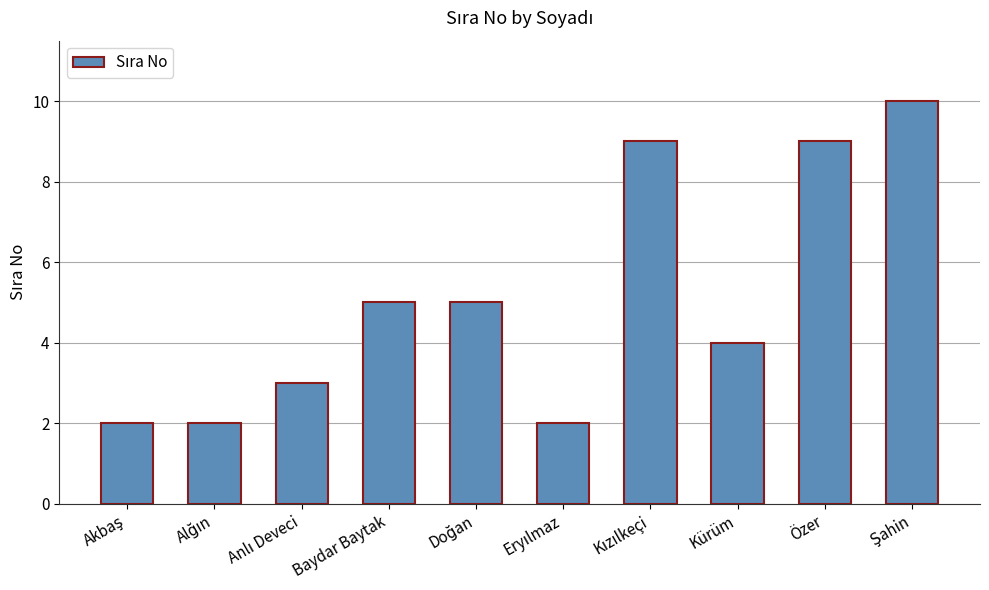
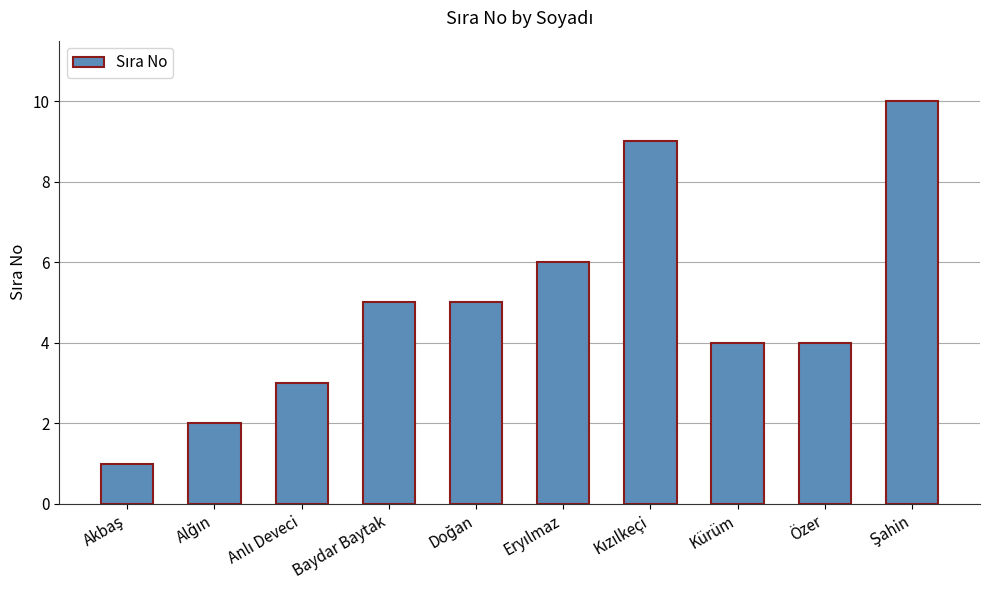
Akbaş: 2 -> 1
Eryılmaz: 2 -> 6
Özer: 9 -> 4
